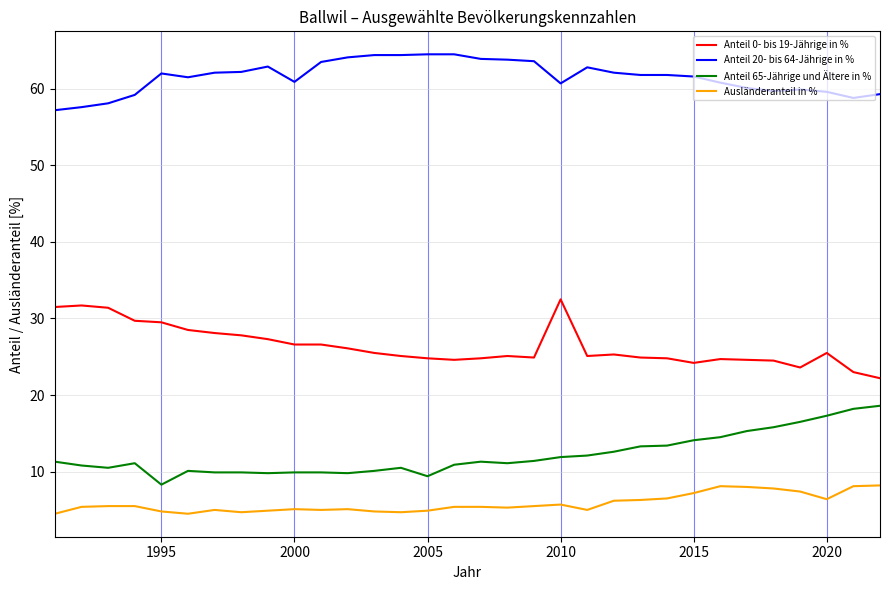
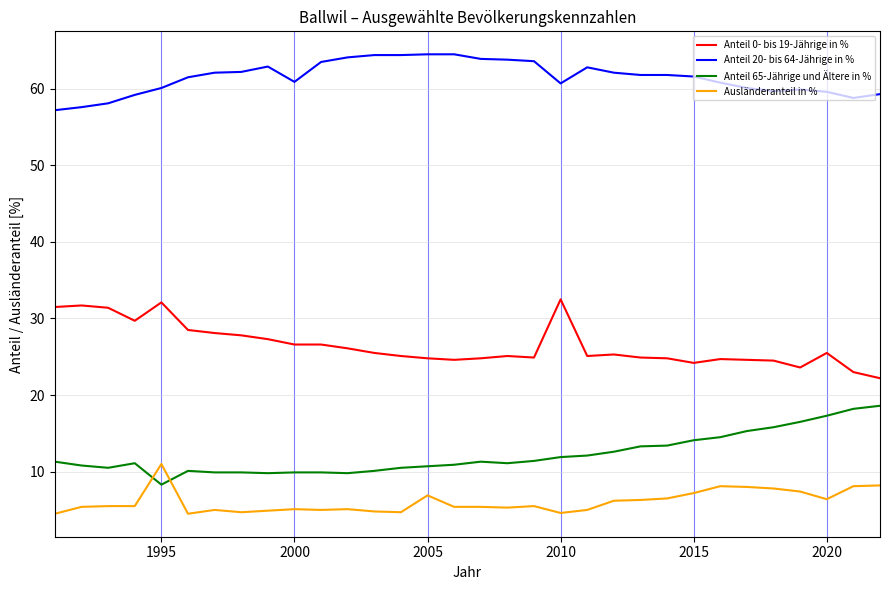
Anteil 0- bis 19-Jährige in %, 1995: 30 -> 32
Anteil 20- bis 64-Jährige in %, 1995: 62 -> 60
Ausländeranteil in %, 1995: 5 -> 11
Anteil 65-Jährige und Ältere in %, 2005: 9 -> 11
Ausländeranteil in %, 2005: 5 -> 7
Ausländeranteil in %, 2010: 6 -> 5
